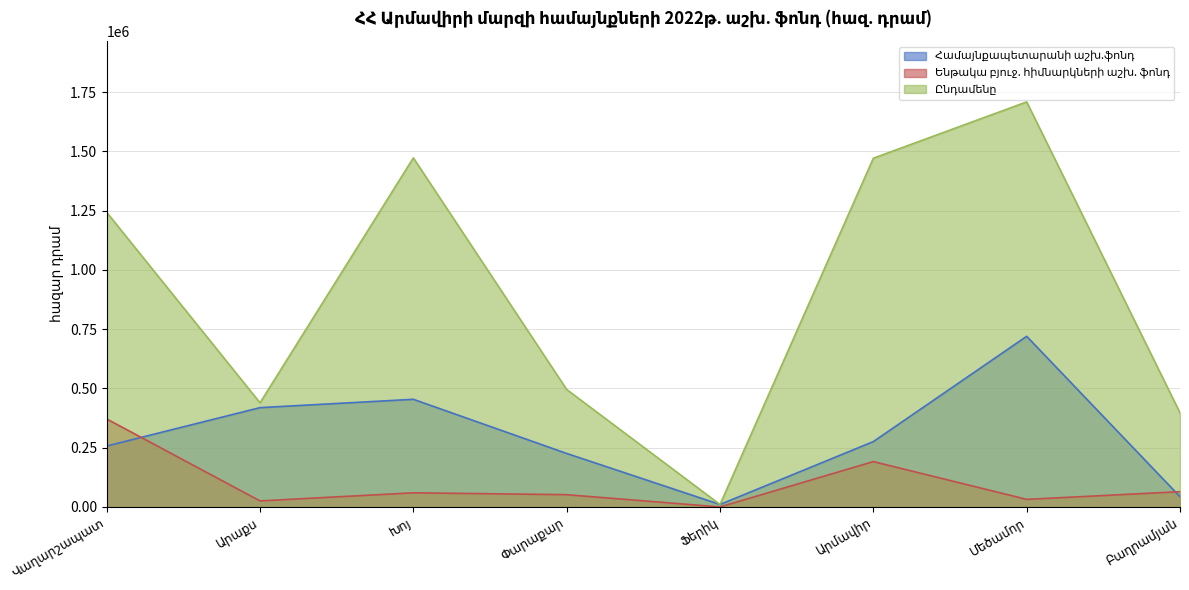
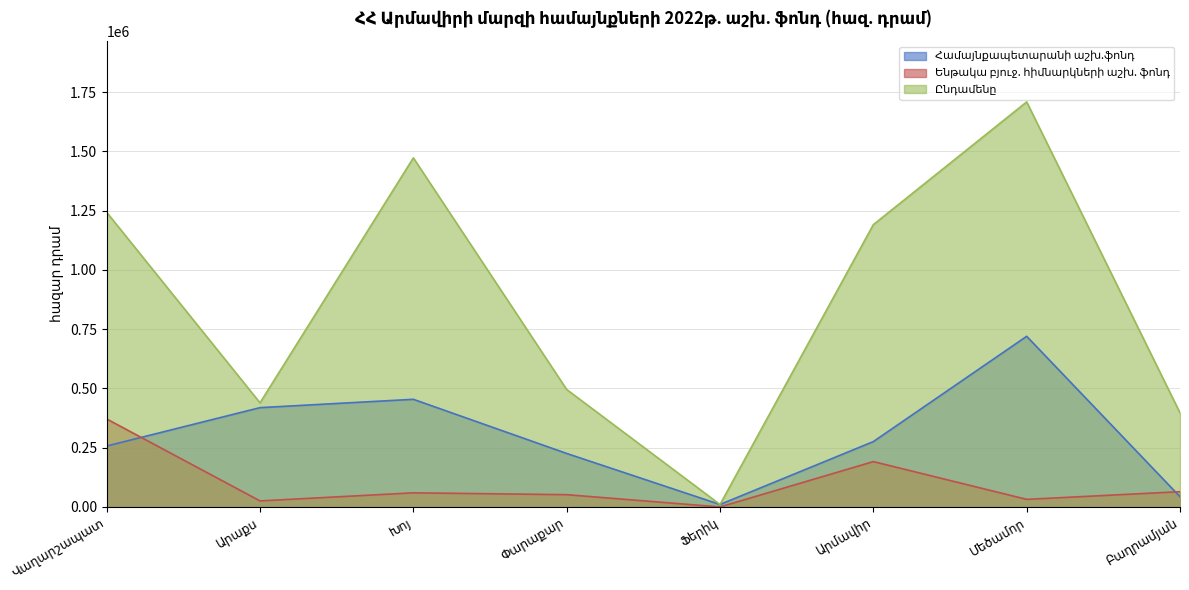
Ընդամենը, Արմավիր: 1470000 -> 1190000
